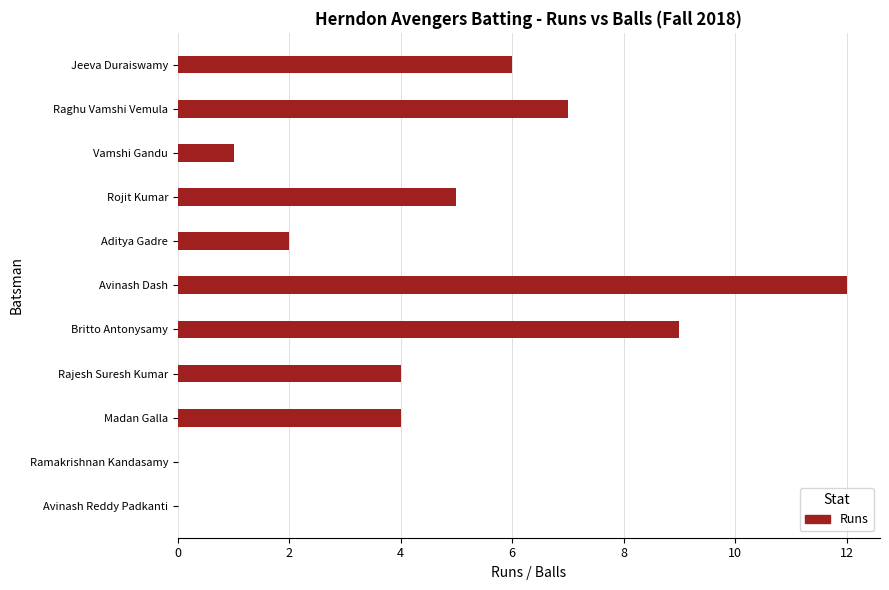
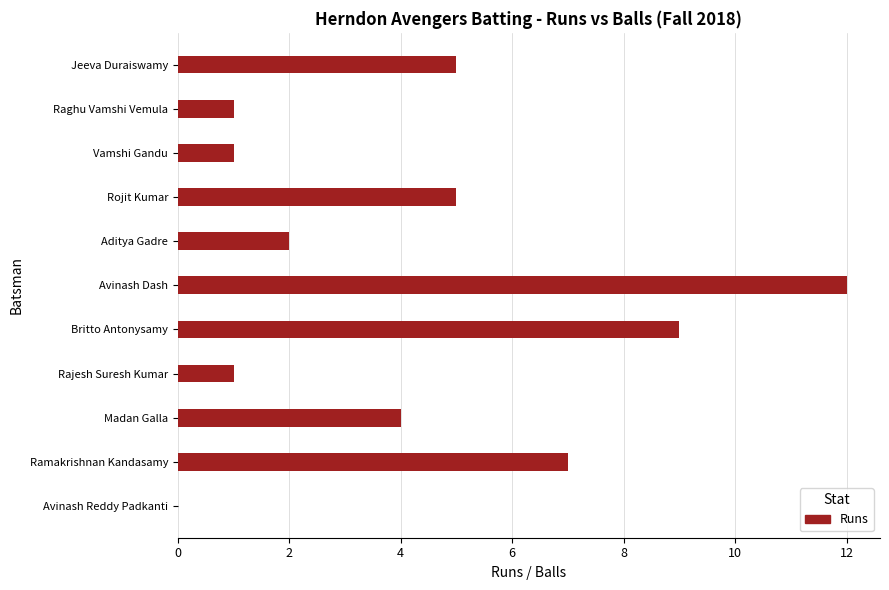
Jeeva Duraiswamy: 6 -> 5
Raghu Vamshi Vemula: 7 -> 1
Rajesh Suresh Kumar: 4 -> 1
Ramakrishnan Kandasamy: 0 -> 7
